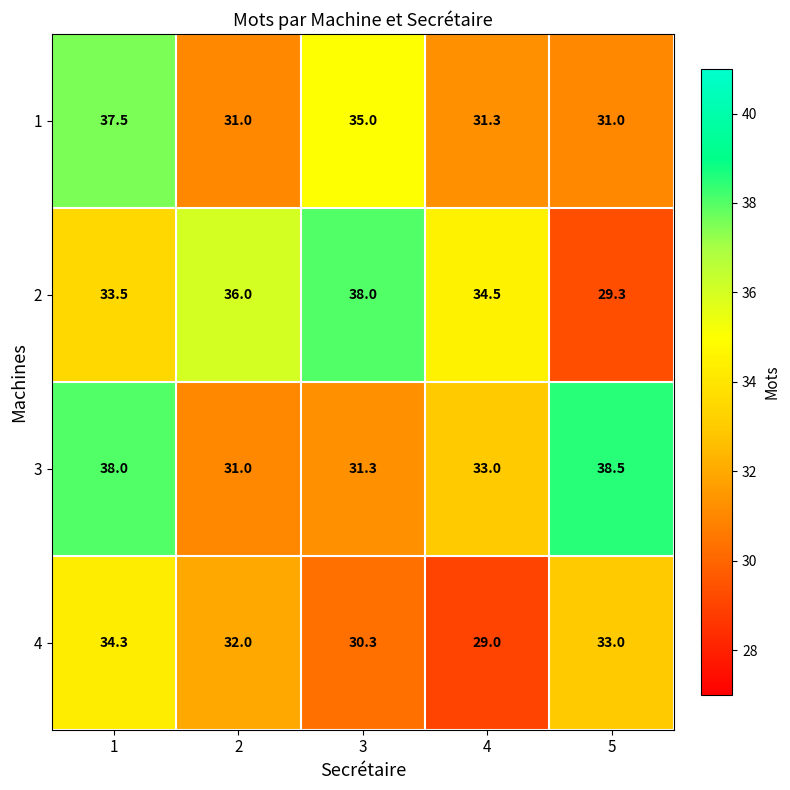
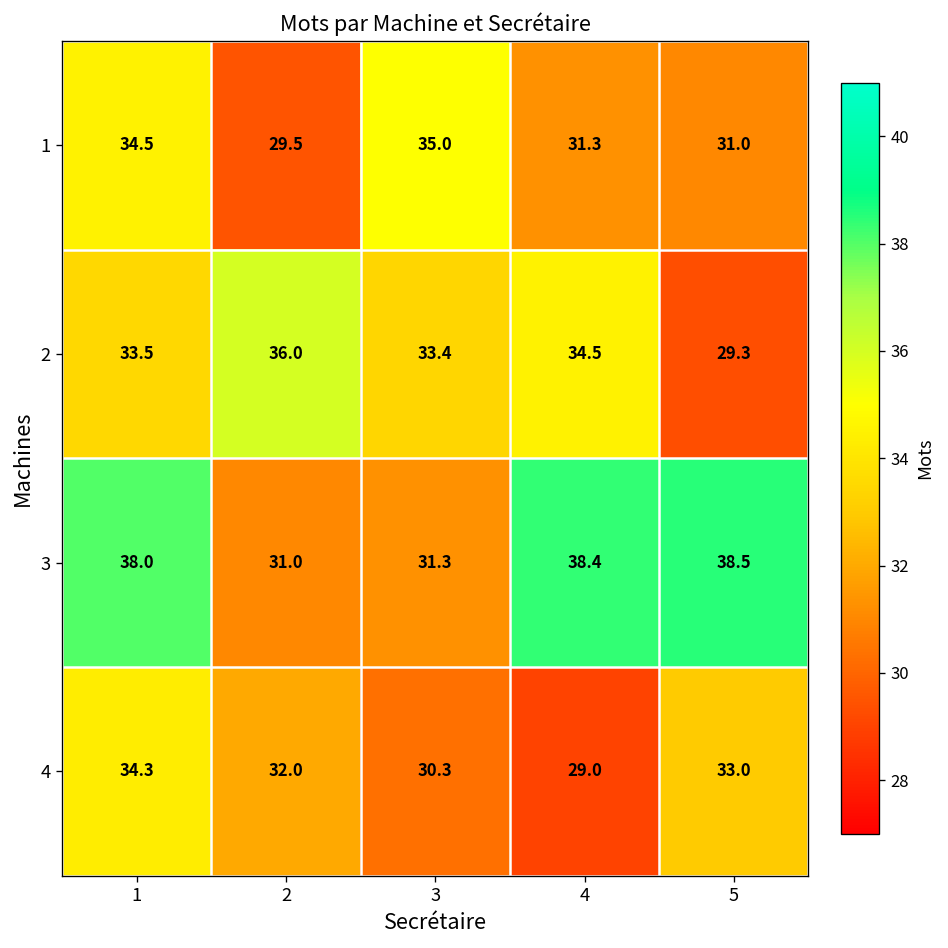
1, 1: 37.5 -> 34.5
1, 2: 31.0 -> 29.5
2, 3: 38.0 -> 33.4
3, 4: 33.0 -> 38.4
